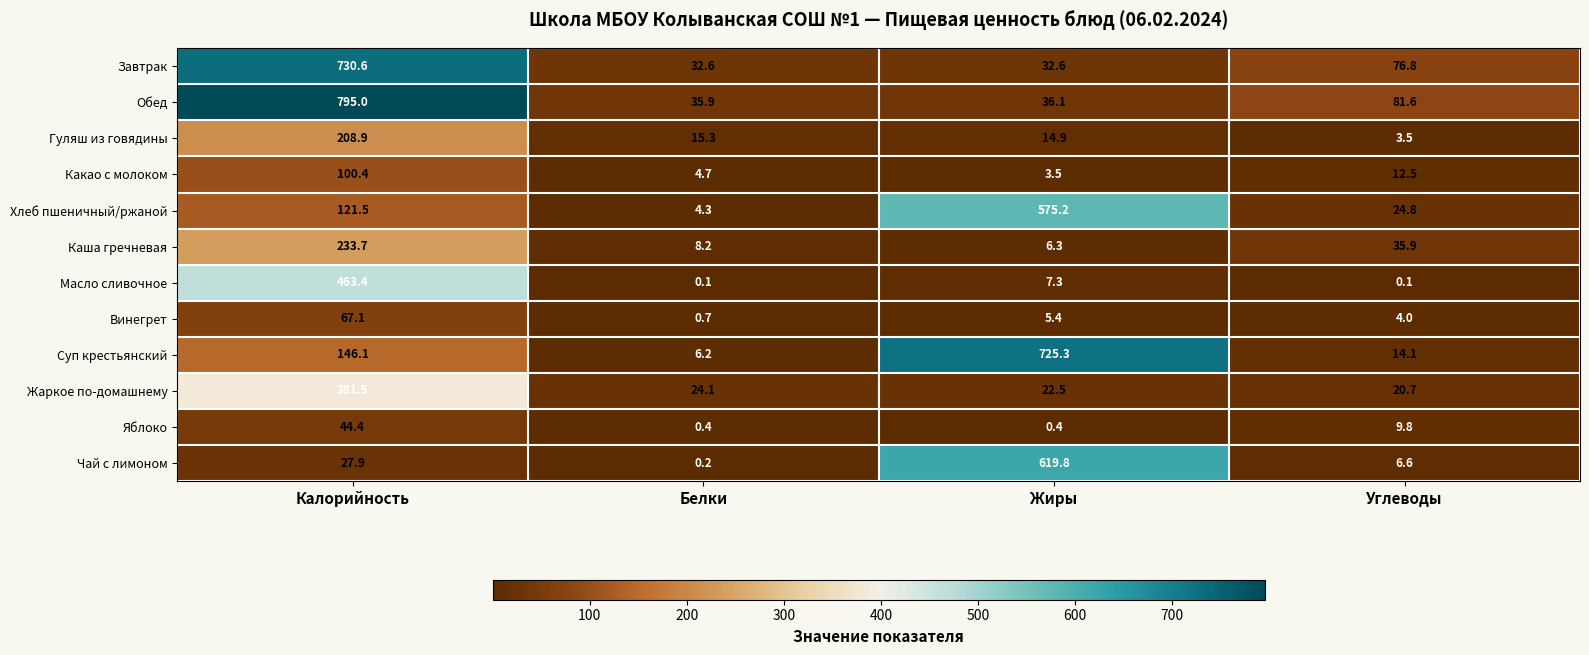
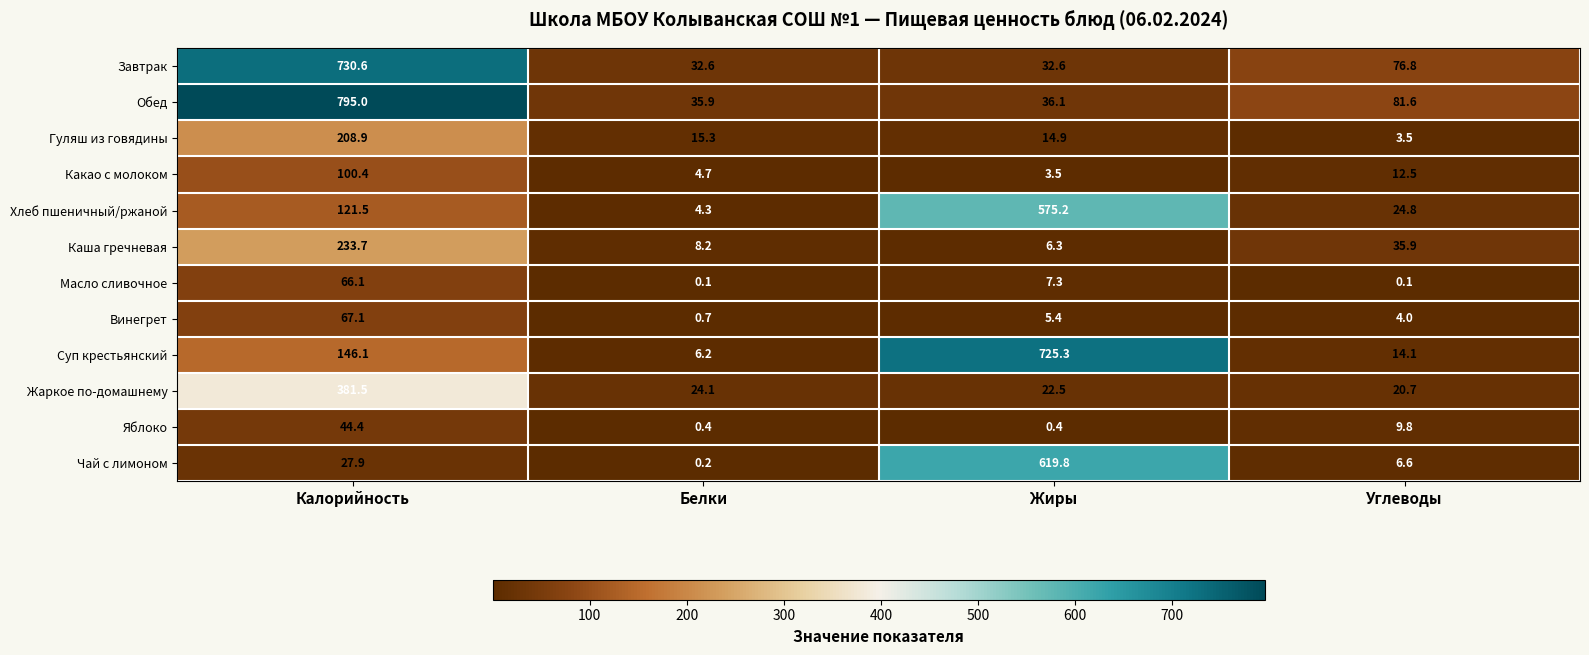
Масло сливочное, Калорийность: 463.4 -> 66.1
